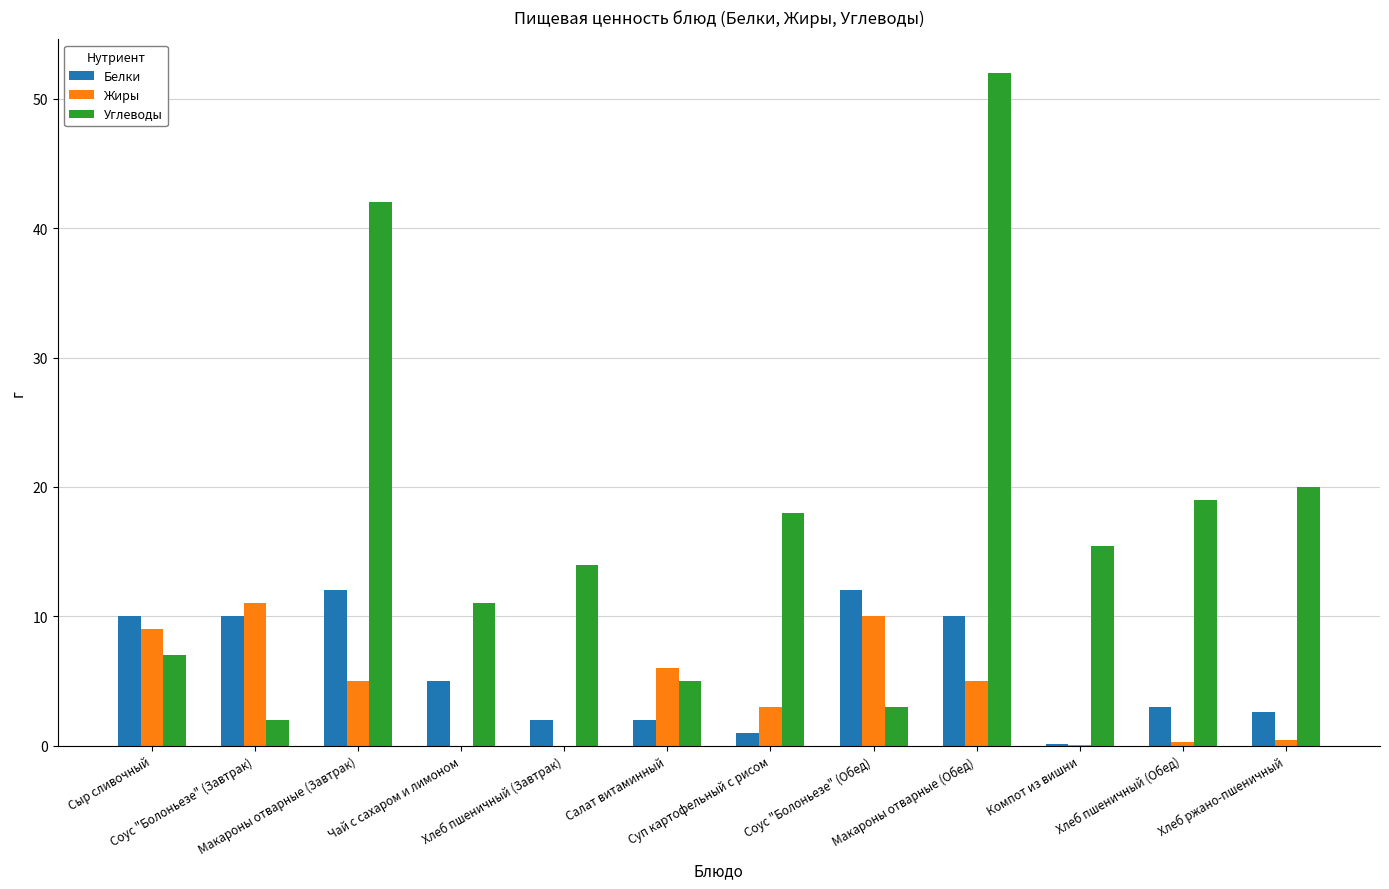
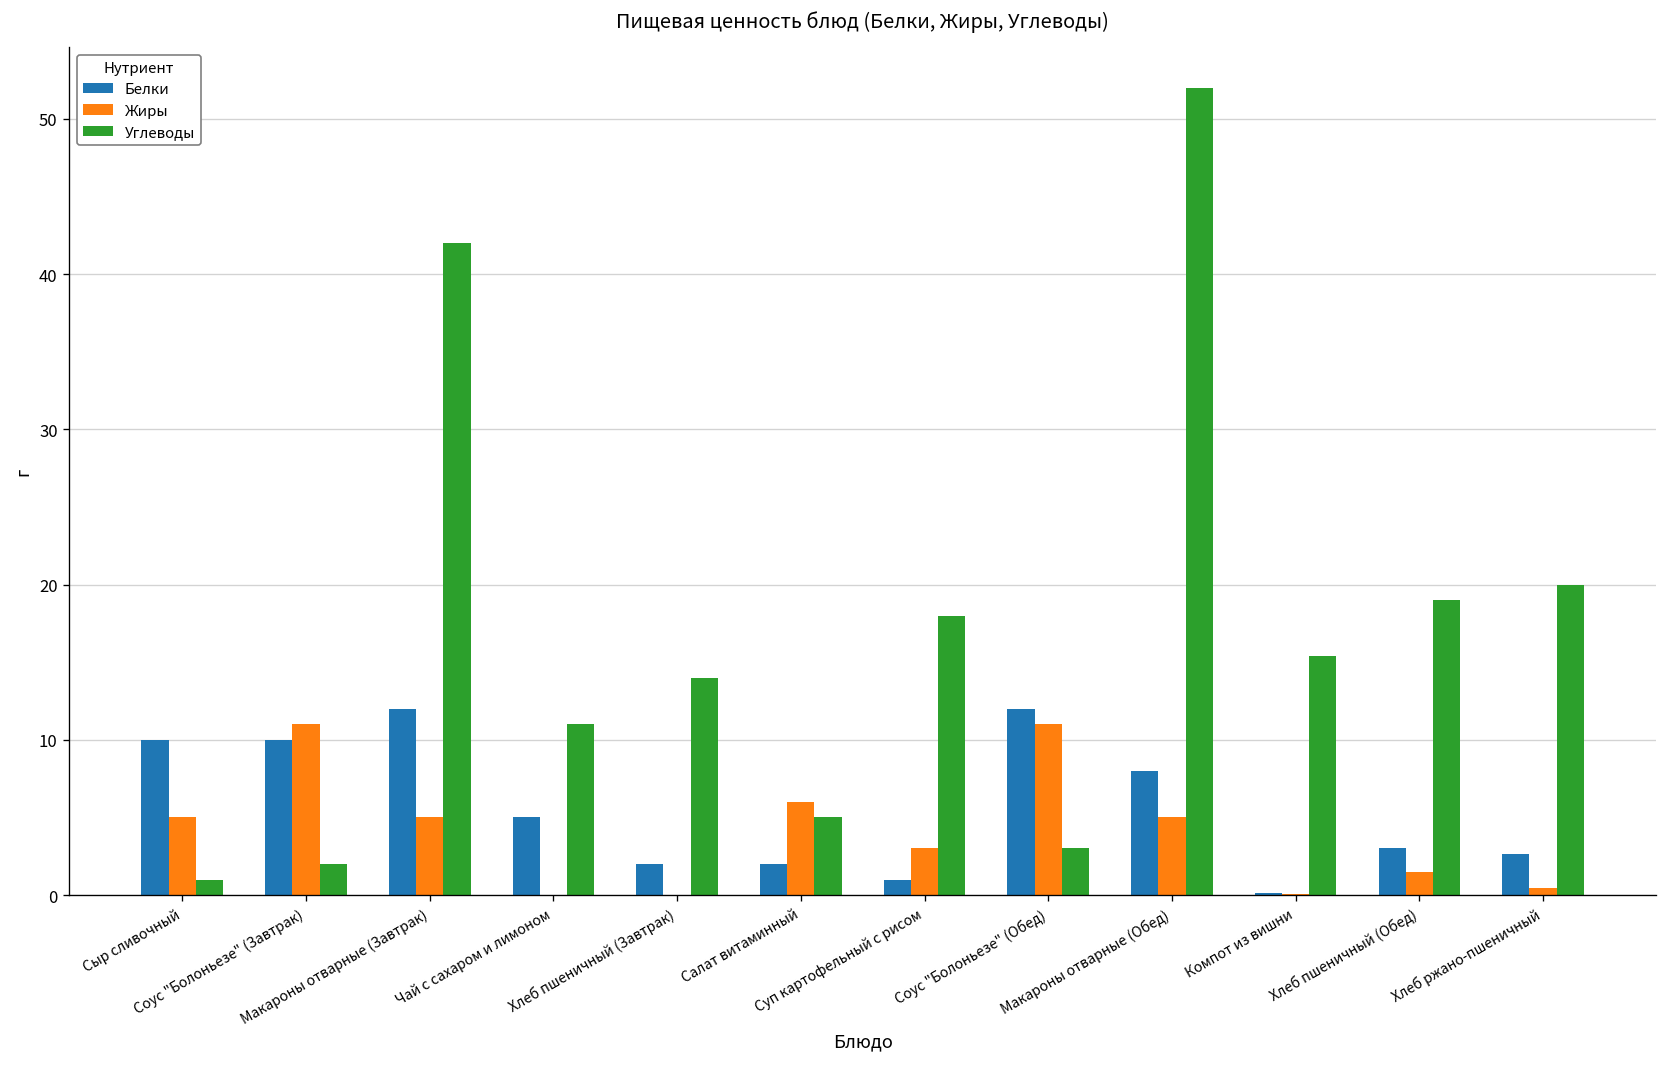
Жиры, Сыр сливочный: 9 -> 5
Углеводы, Сыр сливочный: 7 -> 1
Жиры, Соус "Болоньезе" (Обед): 10 -> 11
Белки, Макароны отварные (Обед): 10 -> 8
Жиры, Хлеб пшеничный (Обед): 0.3 -> 1.5
